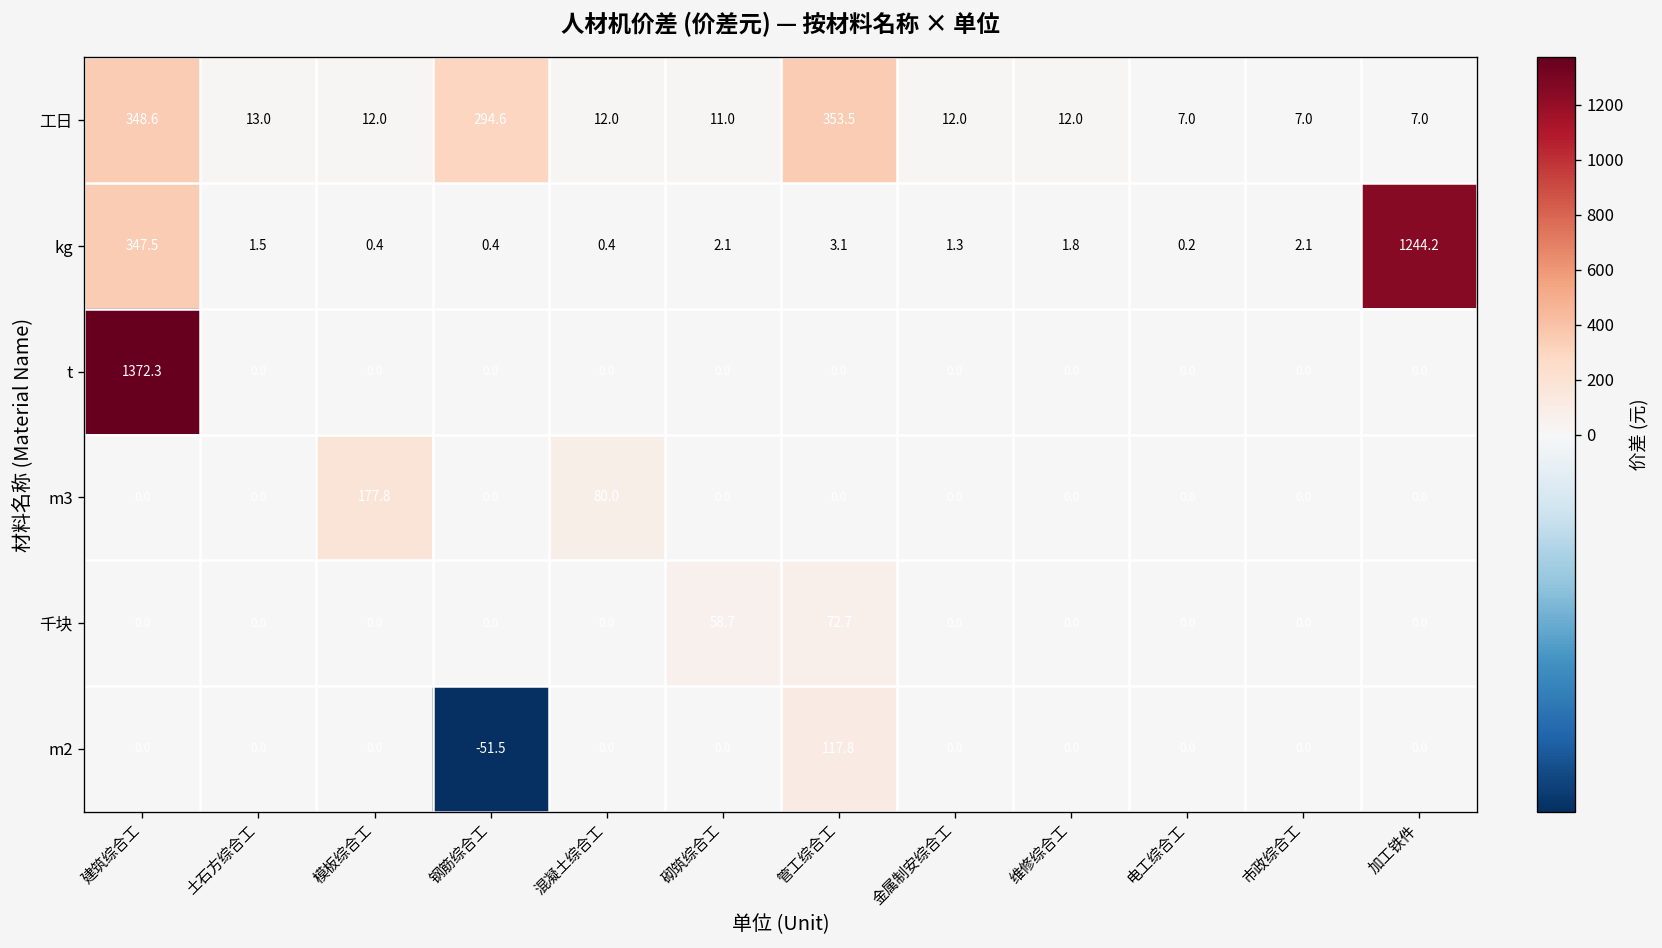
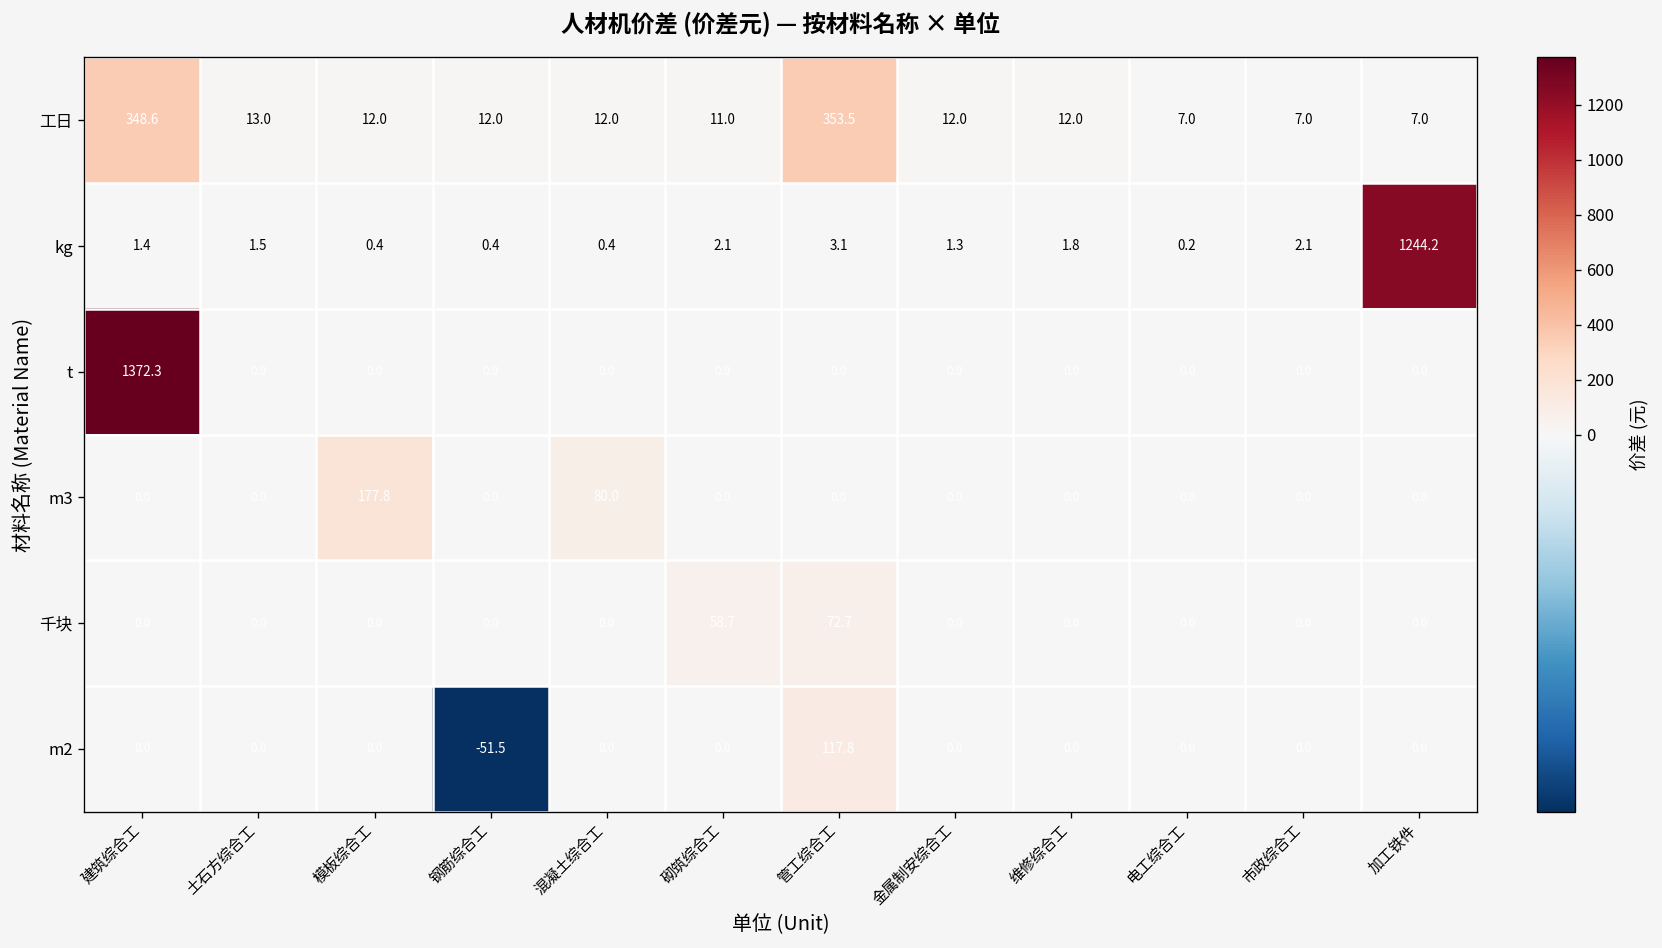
工日, 钢筋综合工: 294.6 -> 12.0
kg, 建筑综合工: 347.5 -> 1.4
